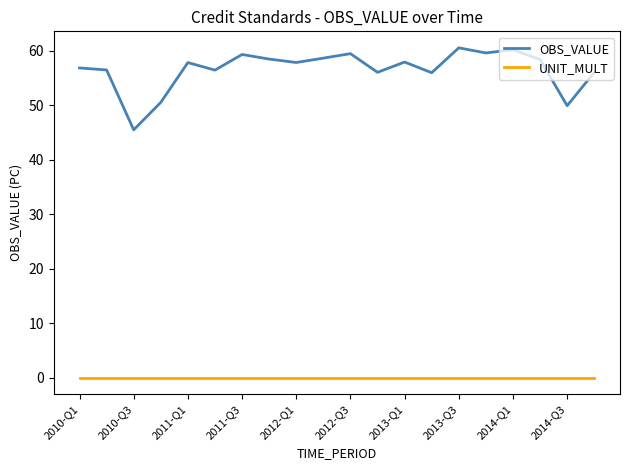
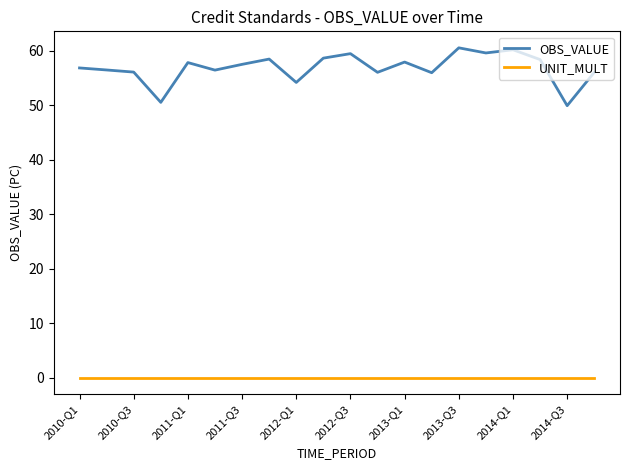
OBS_VALUE, 2010-Q3: 45 -> 56
OBS_VALUE, 2011-Q3: 59 -> 57
OBS_VALUE, 2012-Q1: 58 -> 54
